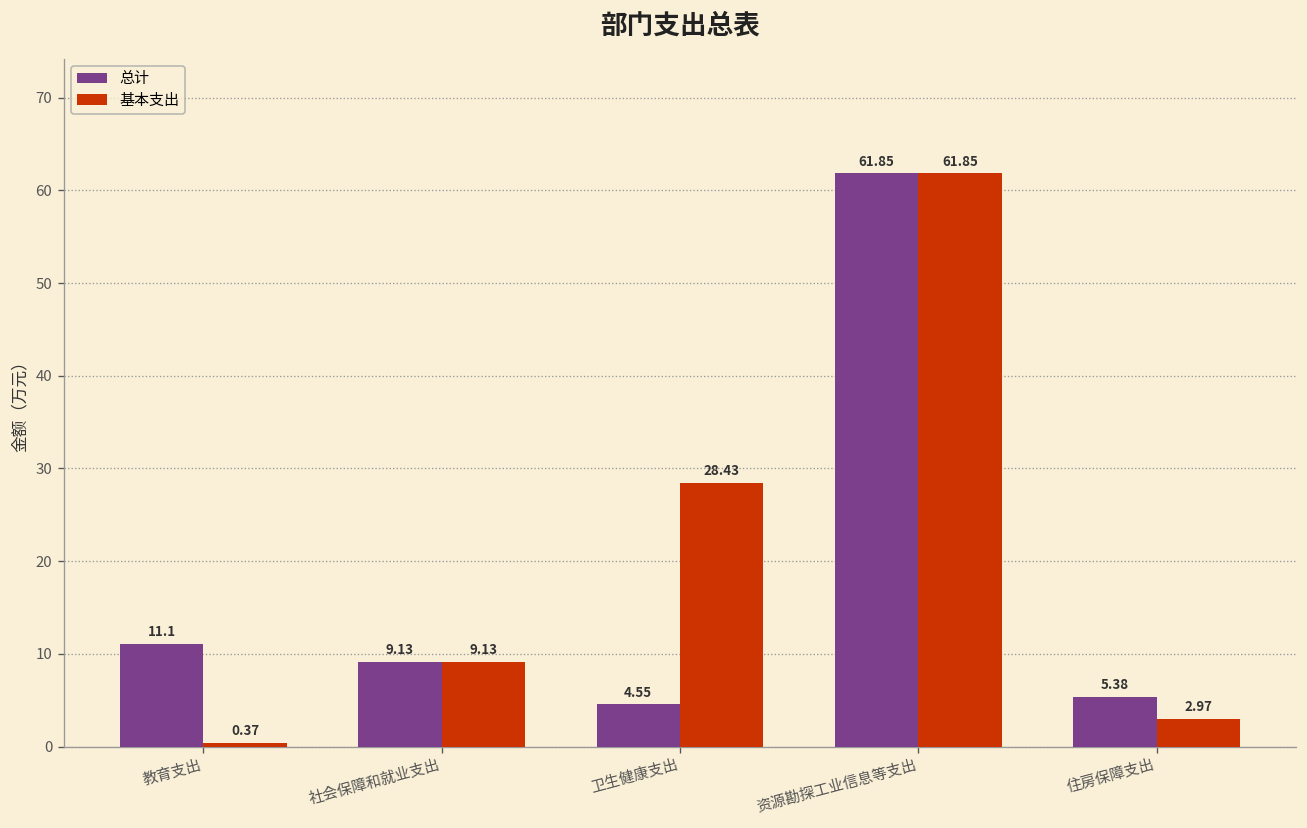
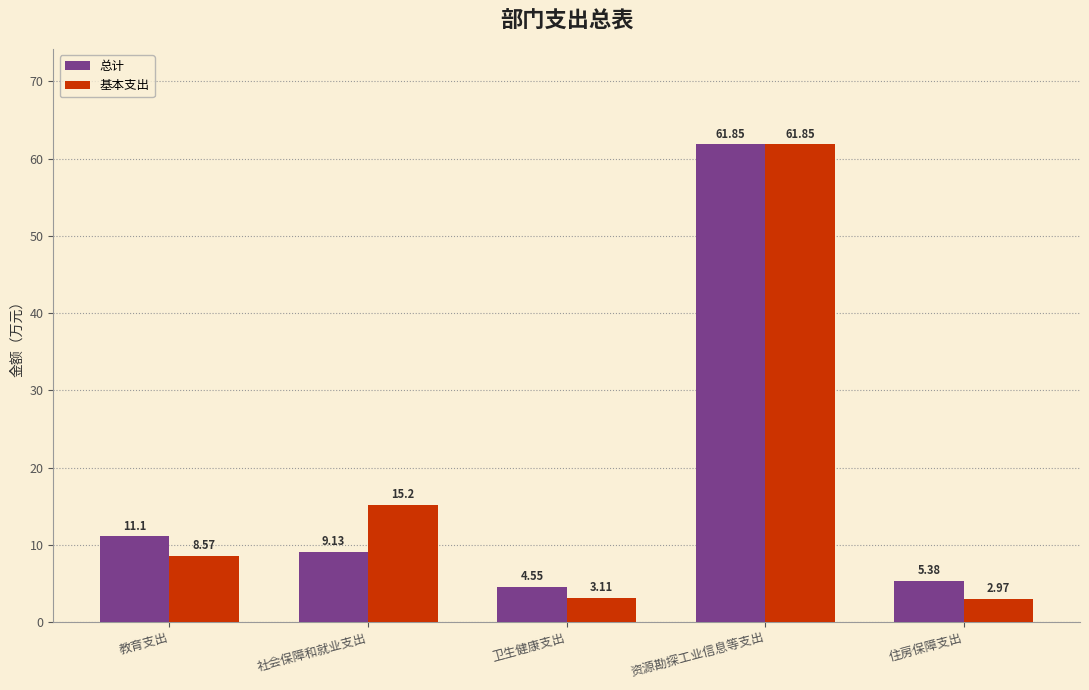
基本支出, 教育支出: 0.37 -> 8.57
基本支出, 社会保障和就业支出: 9.13 -> 15.2
基本支出, 卫生健康支出: 28.43 -> 3.11
